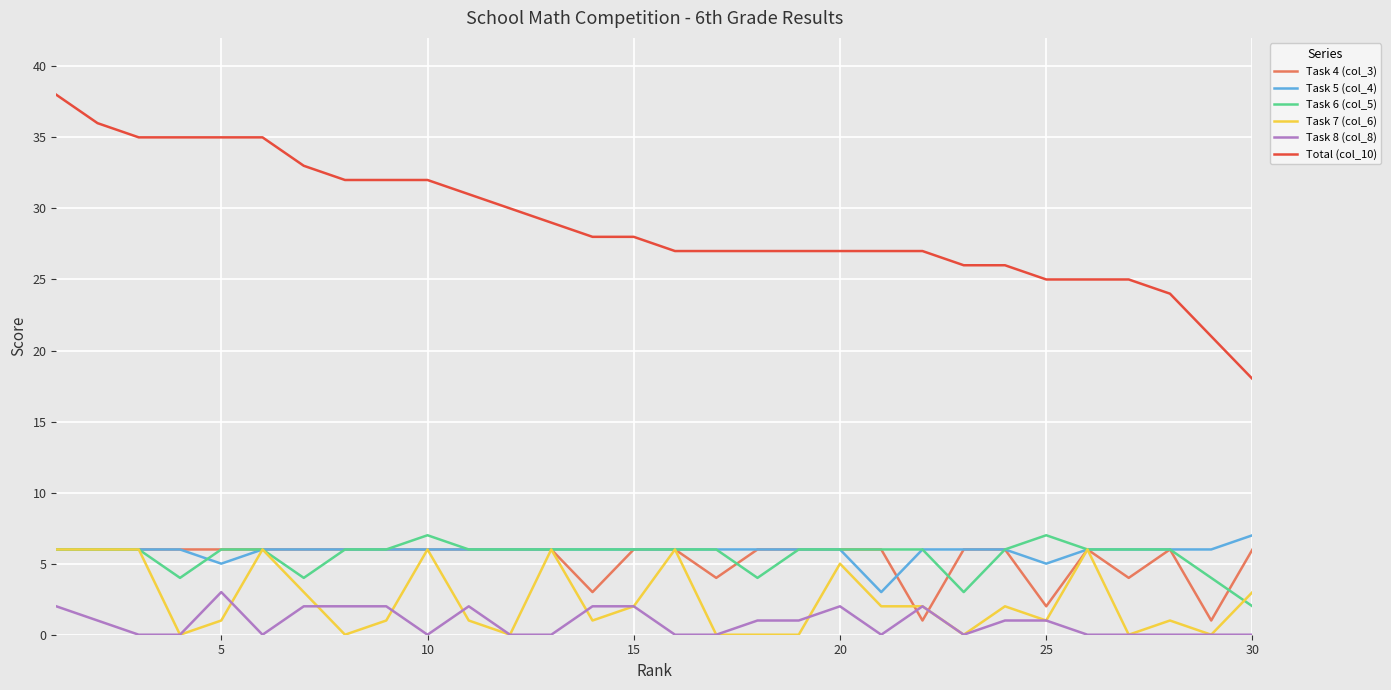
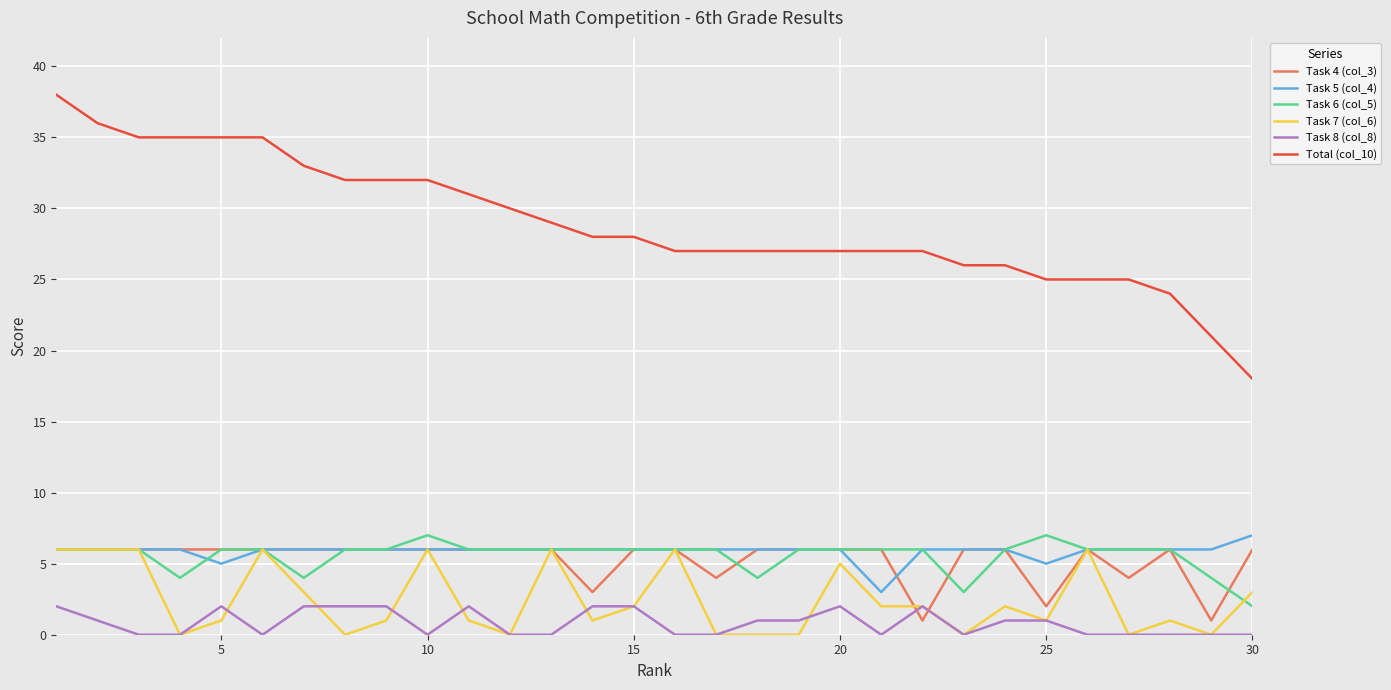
Task 8 (col_8), 5: 3 -> 2
